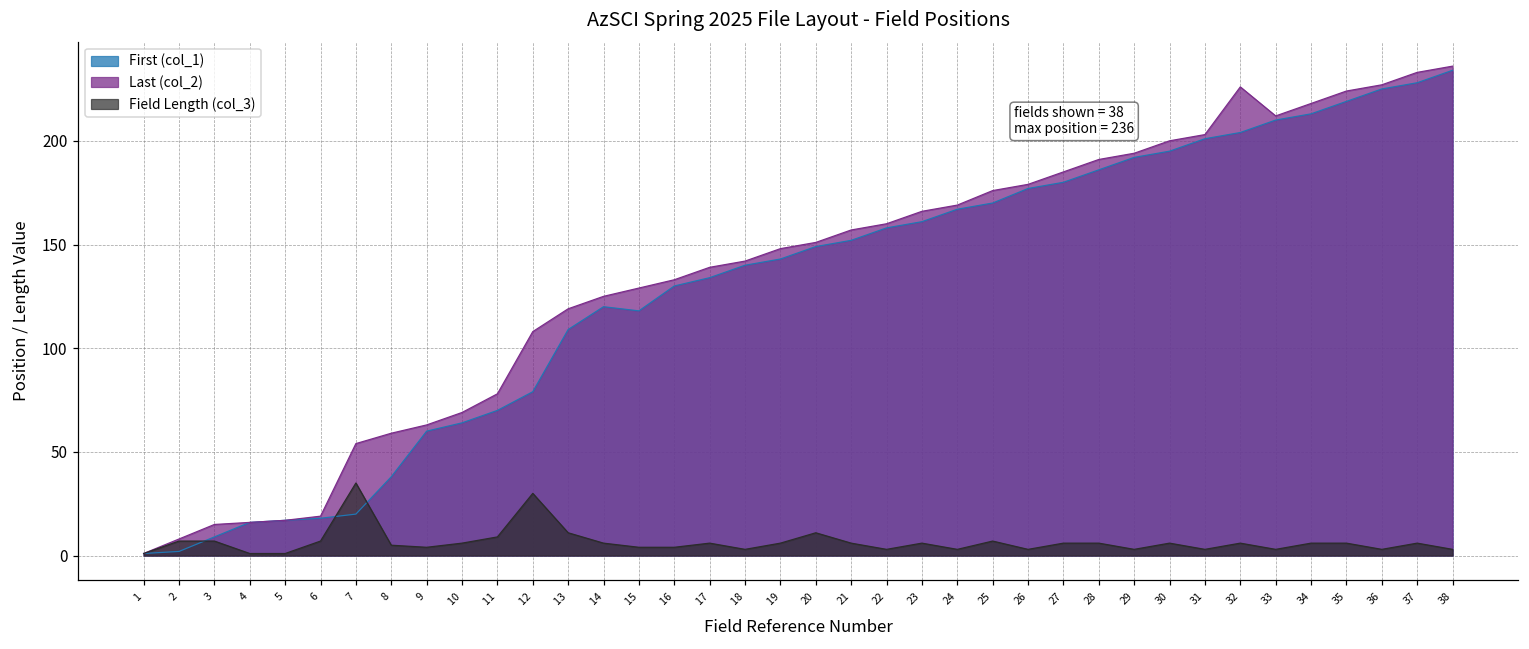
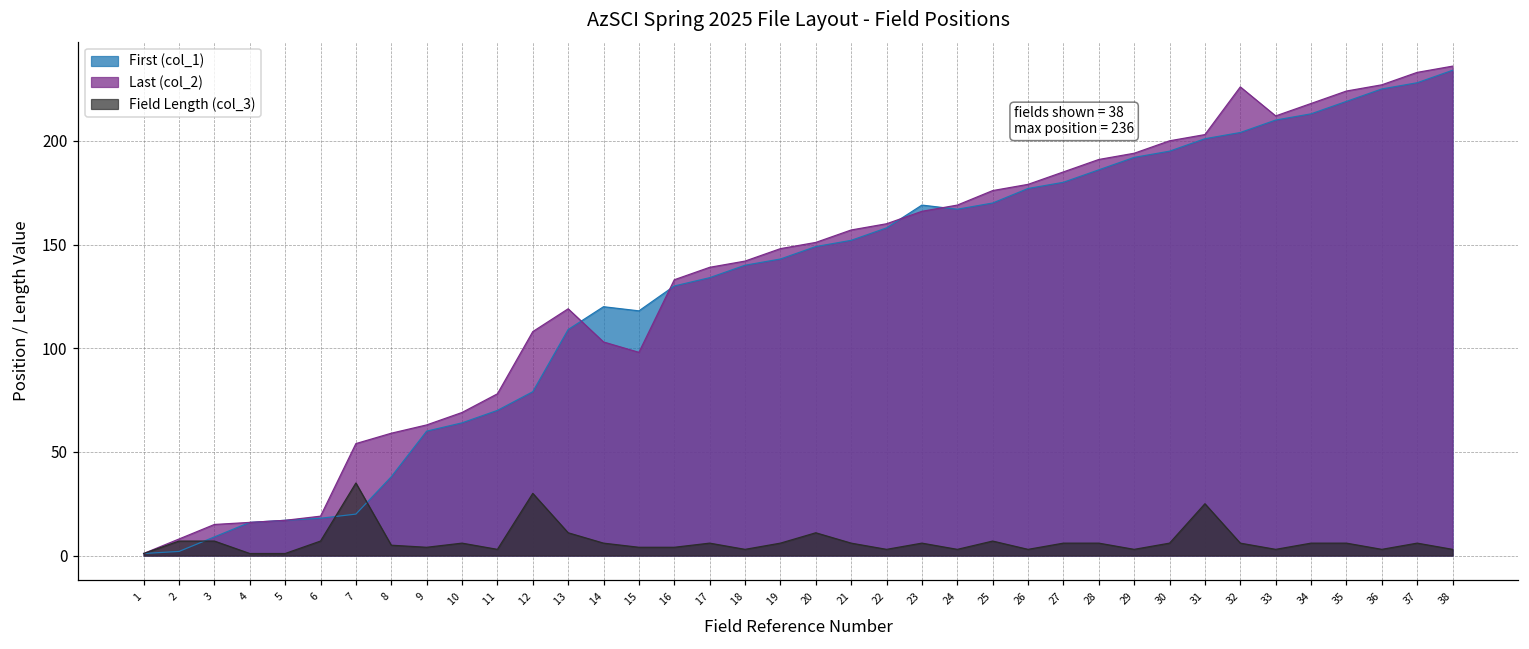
Field Length (col_3), 11: 9 -> 3
Last (col_2), 14: 125 -> 103
Last (col_2), 15: 129 -> 98
First (col_1), 23: 161 -> 169
Field Length (col_3), 31: 3 -> 25
